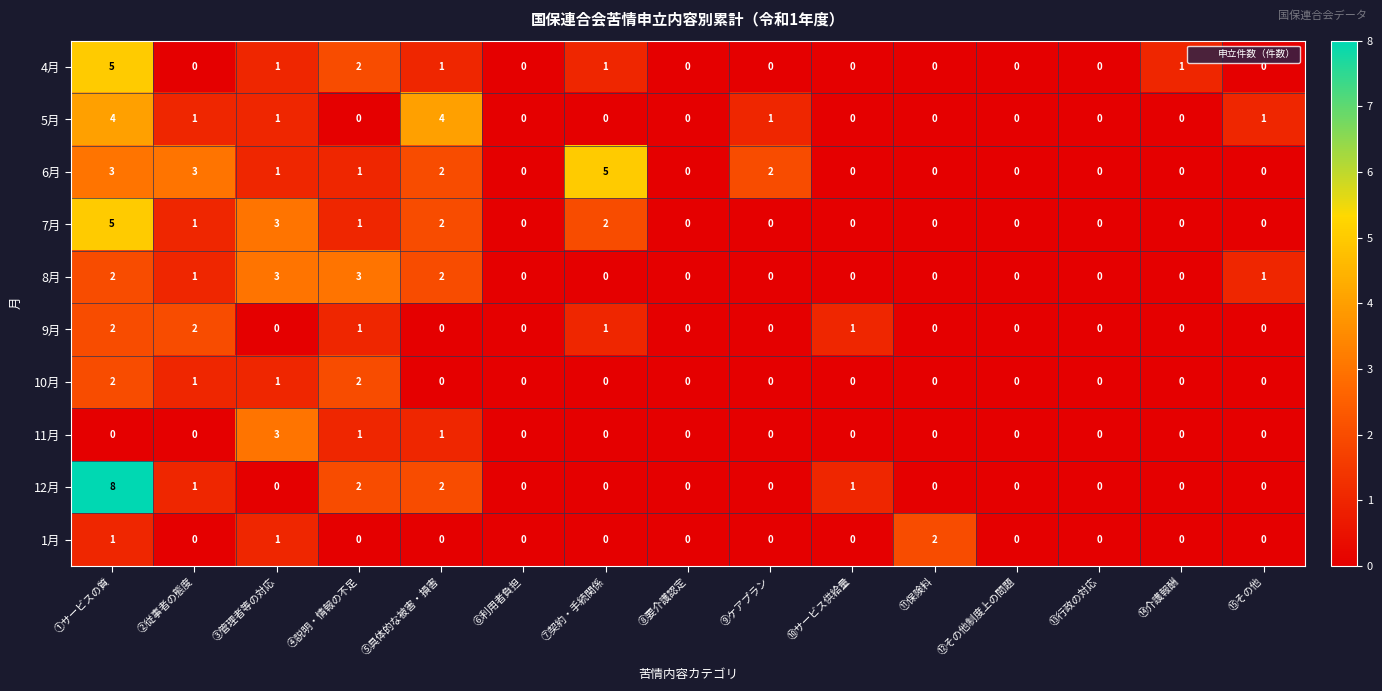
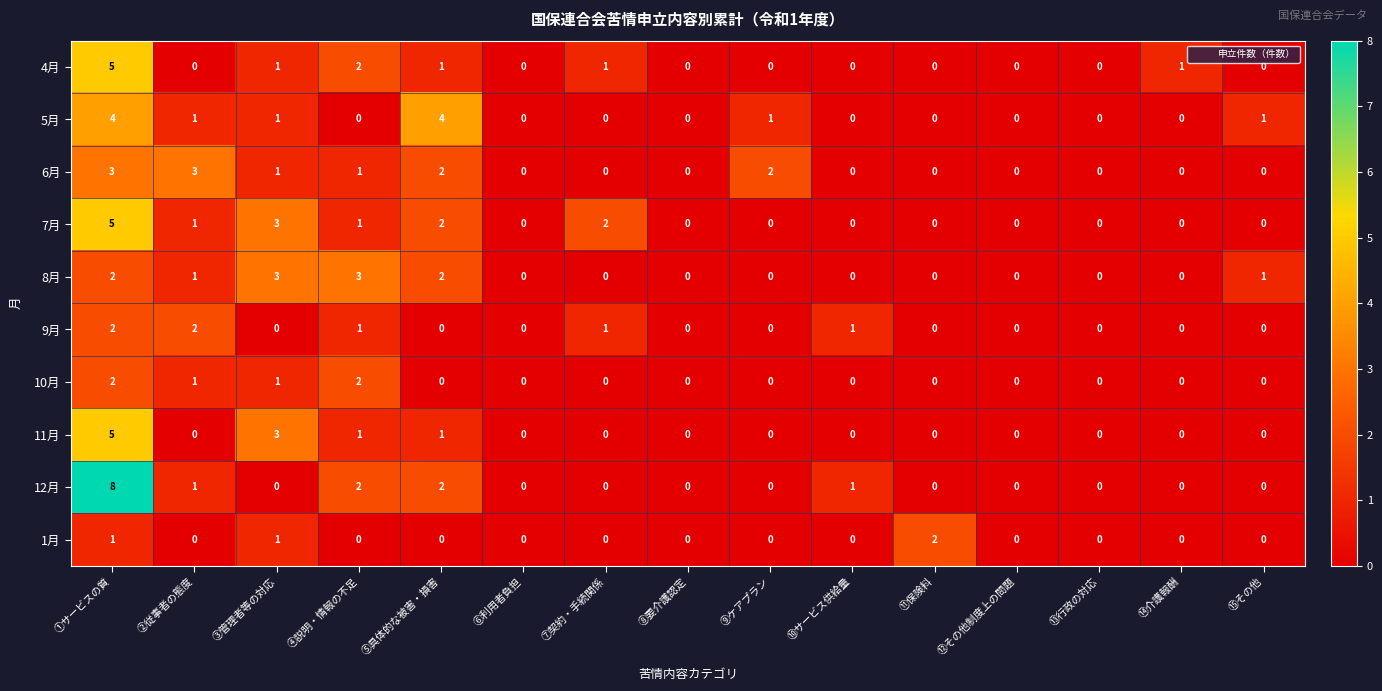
6月, ⑦契約・手続関係: 5 -> 0
11月, ①サービスの質: 0 -> 5
